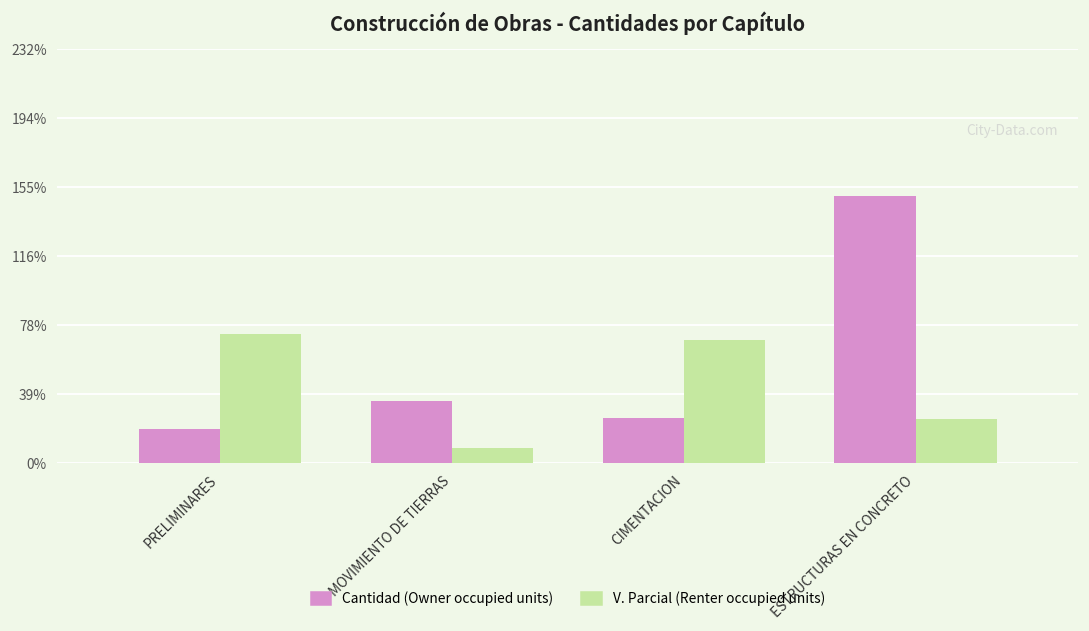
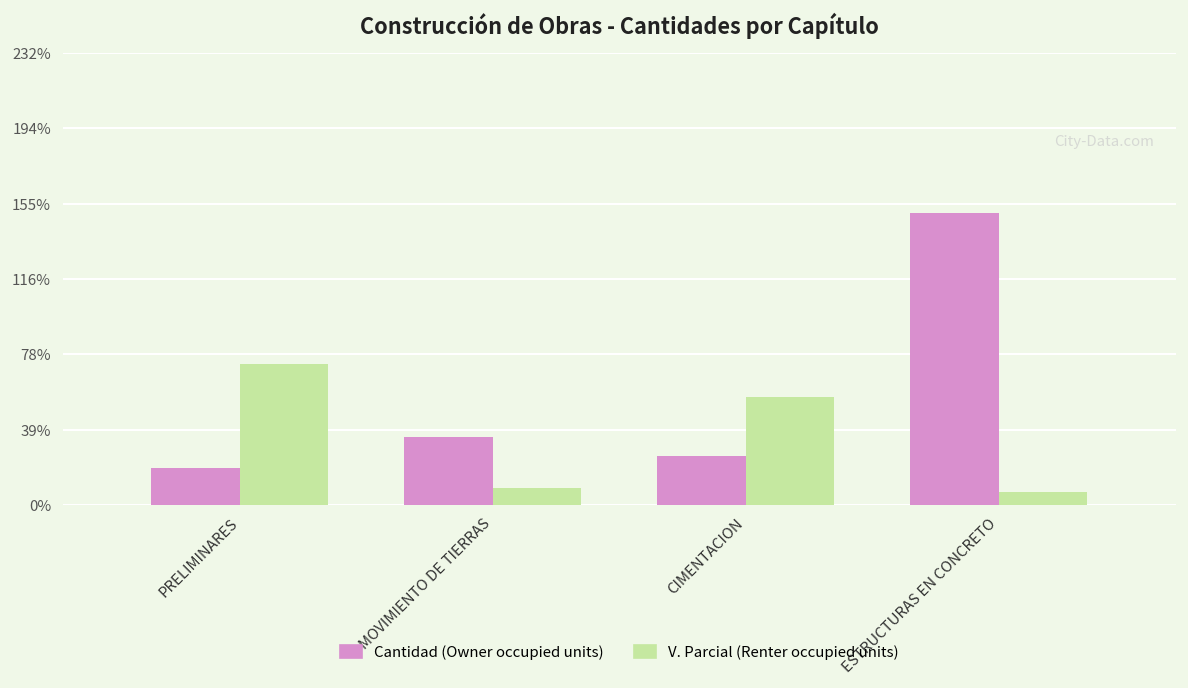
V. Parcial (Renter occupied units), CIMENTACION: 69% -> 56%
V. Parcial (Renter occupied units), ESTRUCTURAS EN CONCRETO: 25% -> 7%
